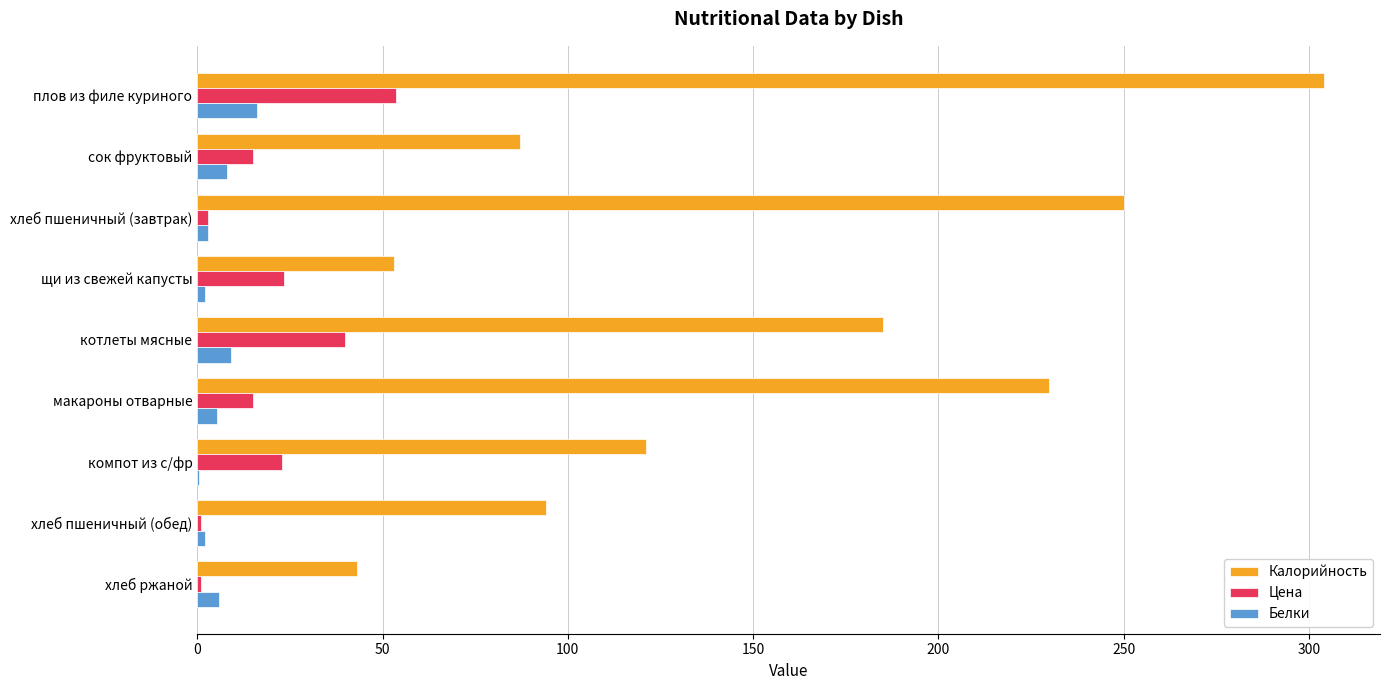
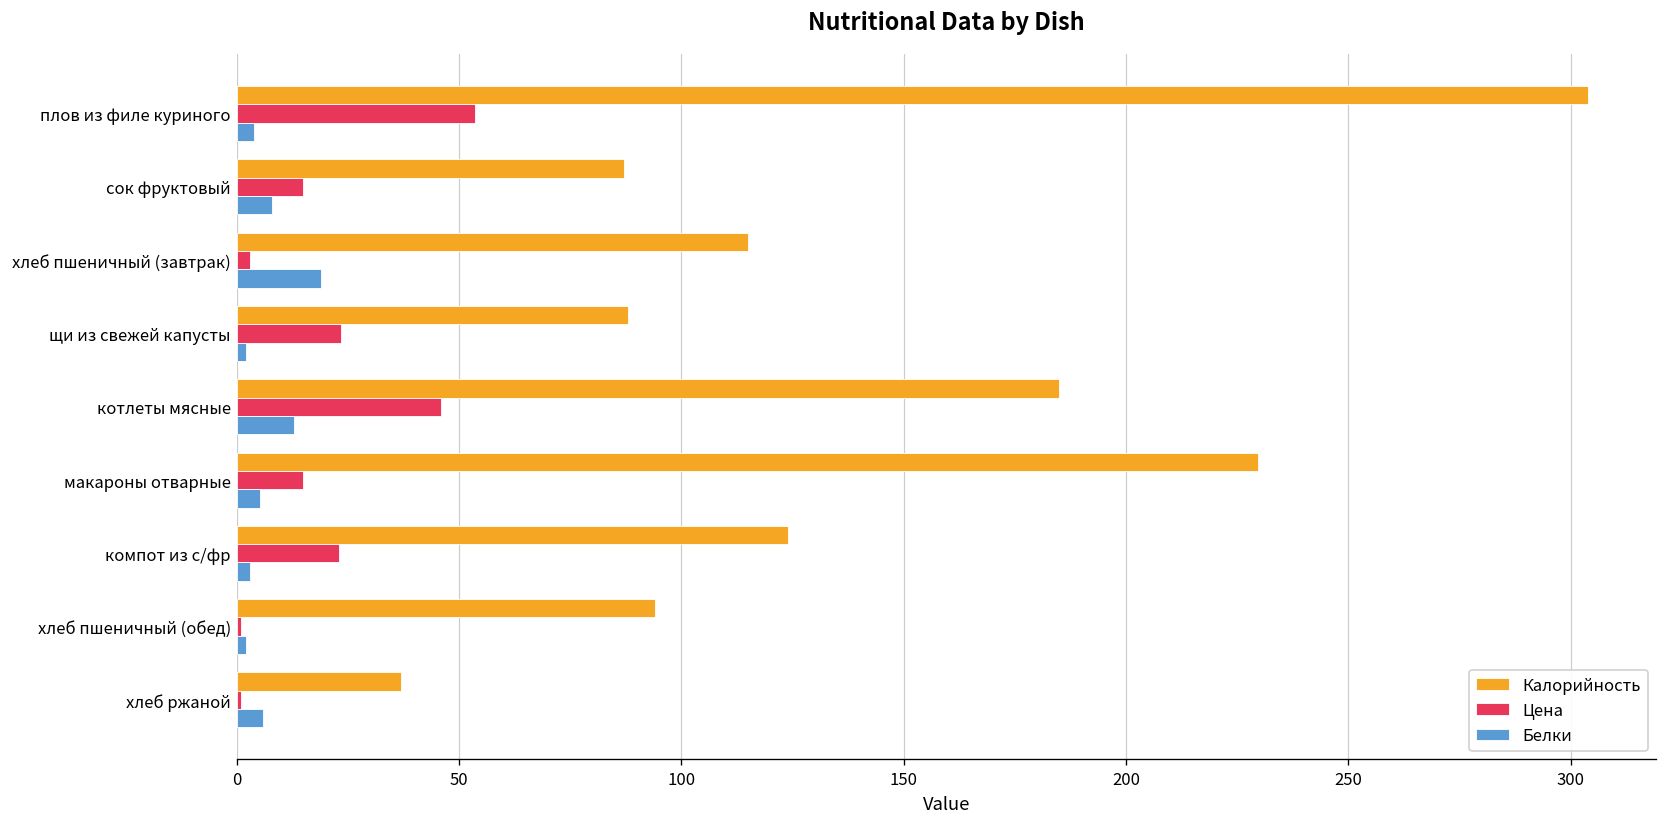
Белки, плов из филе куриного: 16 -> 4
Калорийность, хлеб пшеничный (завтрак): 250 -> 115
Белки, хлеб пшеничный (завтрак): 3 -> 19
Калорийность, щи из свежей капусты: 53 -> 88
Цена, котлеты мясные: 40 -> 46
Белки, котлеты мясные: 9 -> 13
Калорийность, компот из с/фр: 121 -> 124
Белки, компот из с/фр: 1 -> 3
Калорийность, хлеб ржаной: 43 -> 37
